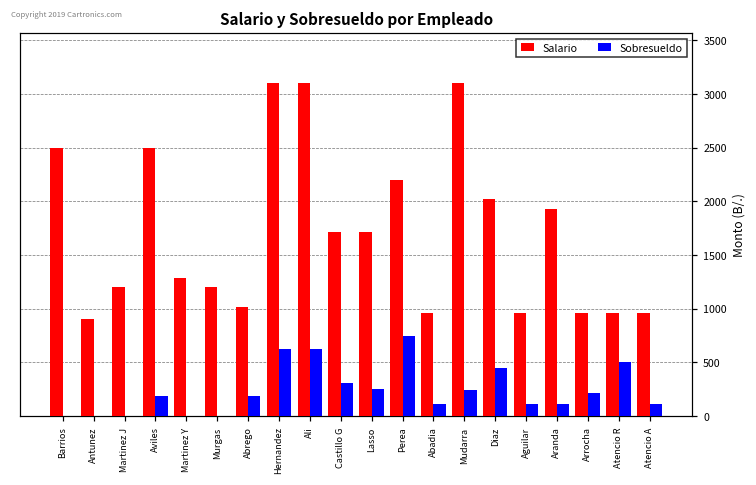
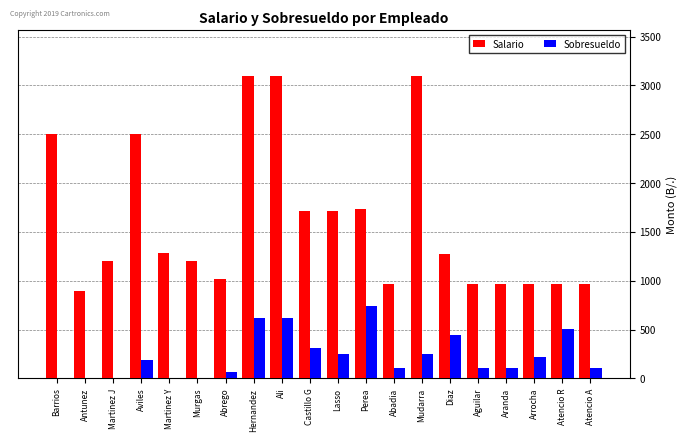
Sobresueldo, Abrego: 200 -> 100
Salario, Perea: 2200 -> 1700
Salario, Diaz: 2000 -> 1300
Salario, Aranda: 1900 -> 1000
